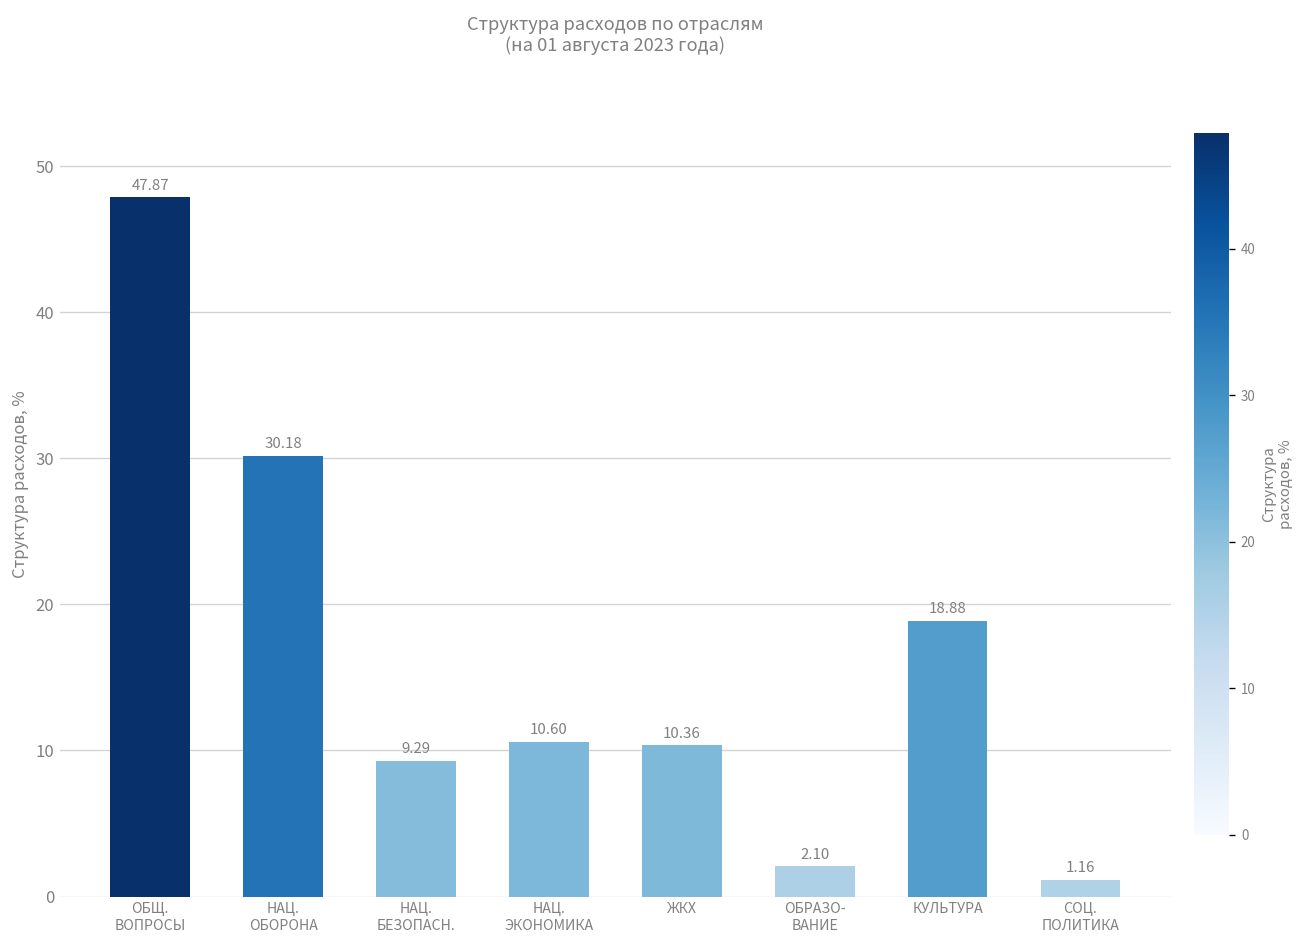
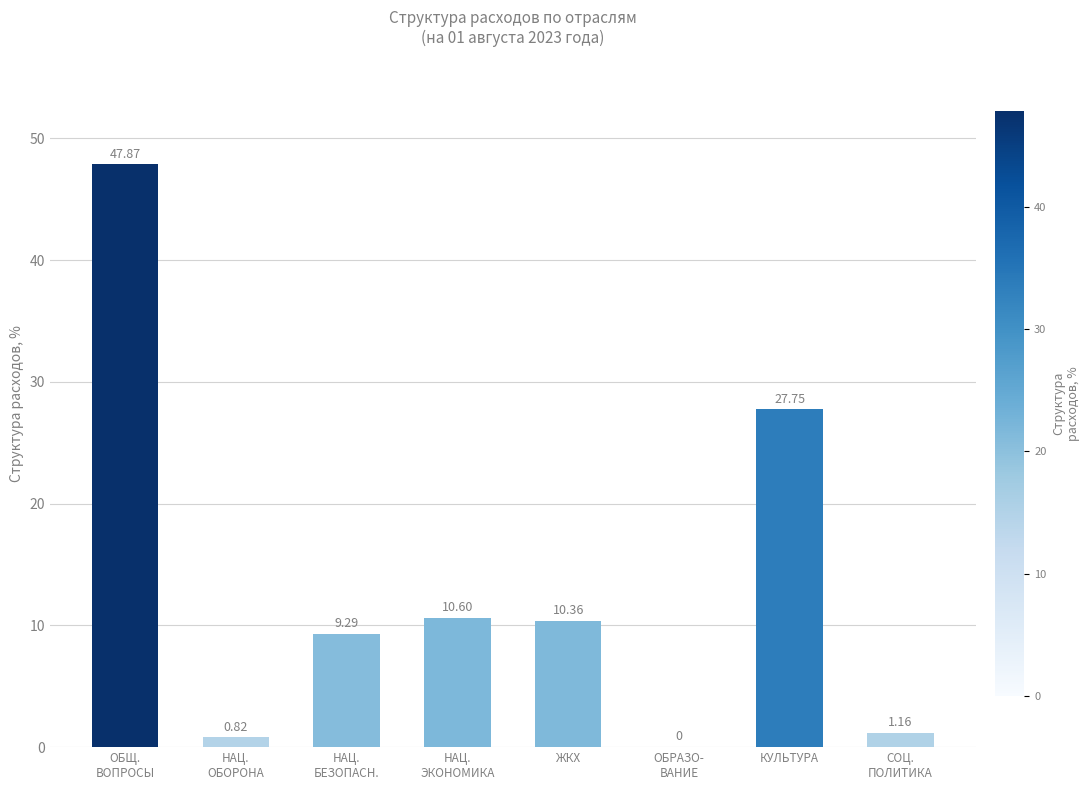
НАЦ. ОБОРОНА: 30.18 -> 0.82
ОБРАЗО- ВАНИЕ: 2.10 -> 0
КУЛЬТУРА: 18.88 -> 27.75
